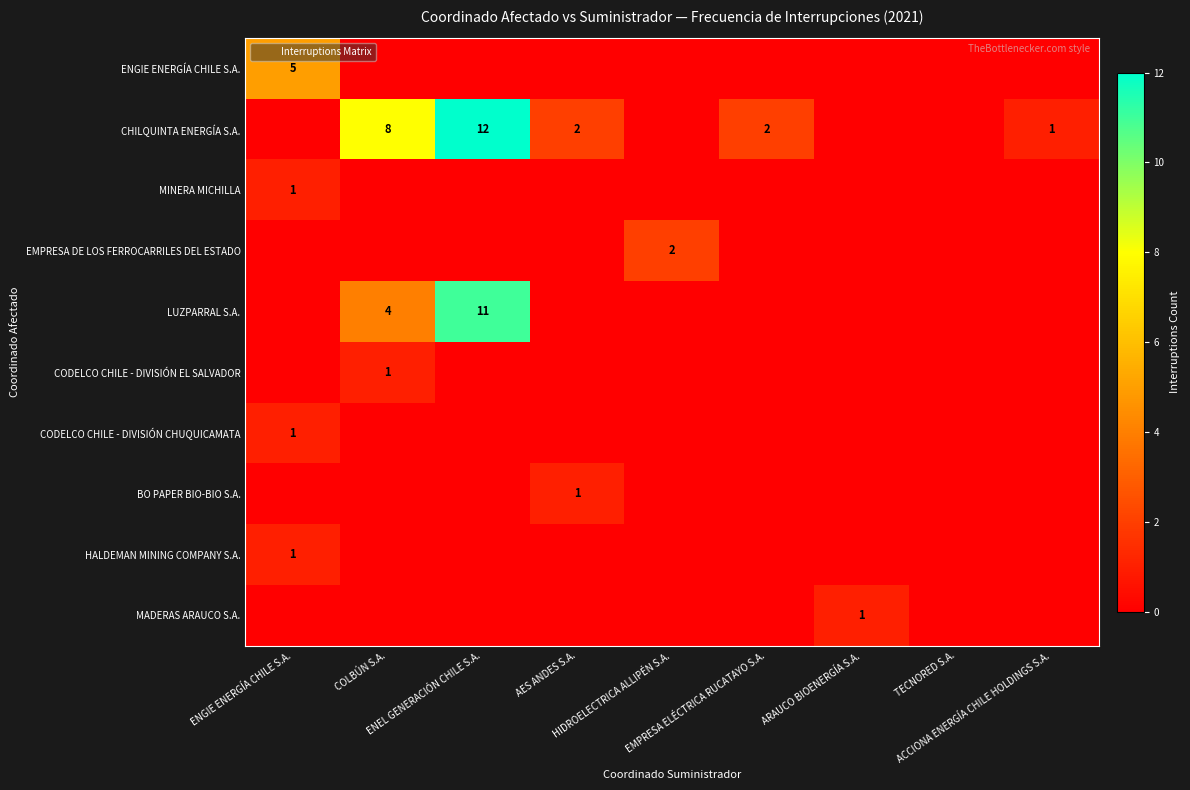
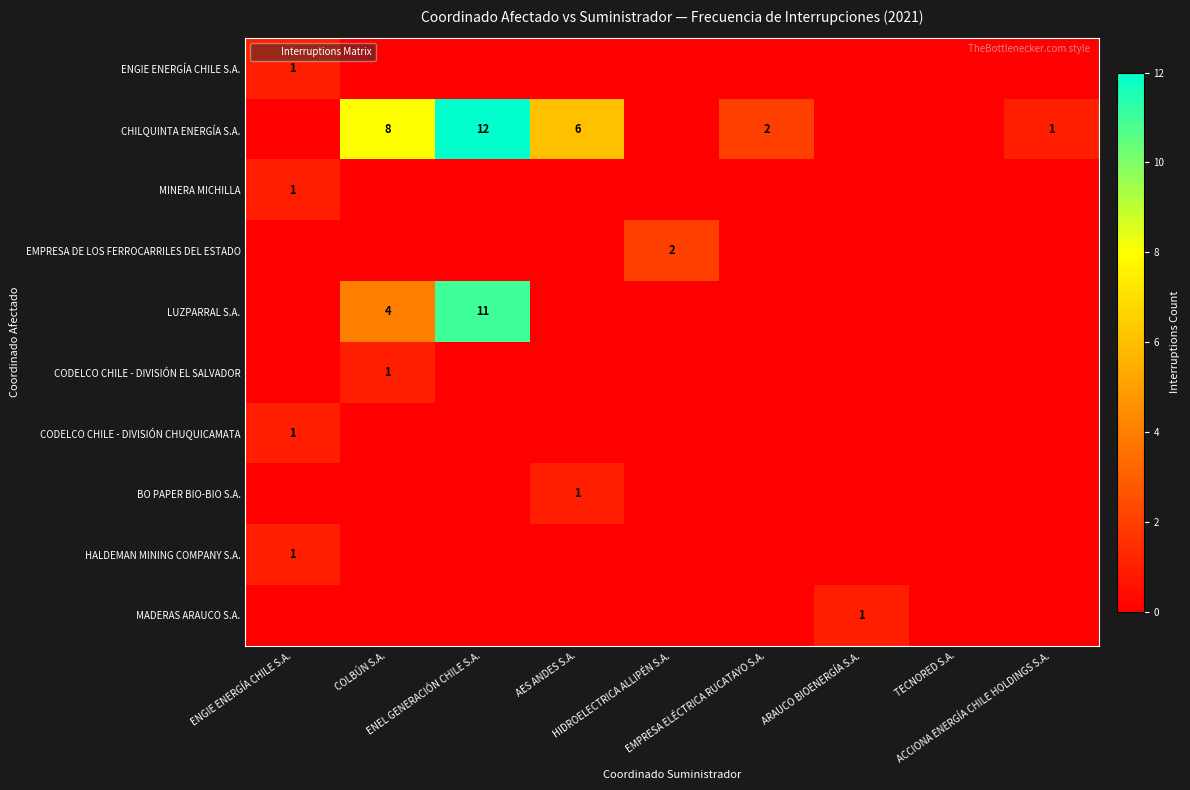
ENGIE ENERGÍA CHILE S.A., ENGIE ENERGÍA CHILE S.A.: 5 -> 1
CHILQUINTA ENERGÍA S.A., AES ANDES S.A.: 2 -> 6
